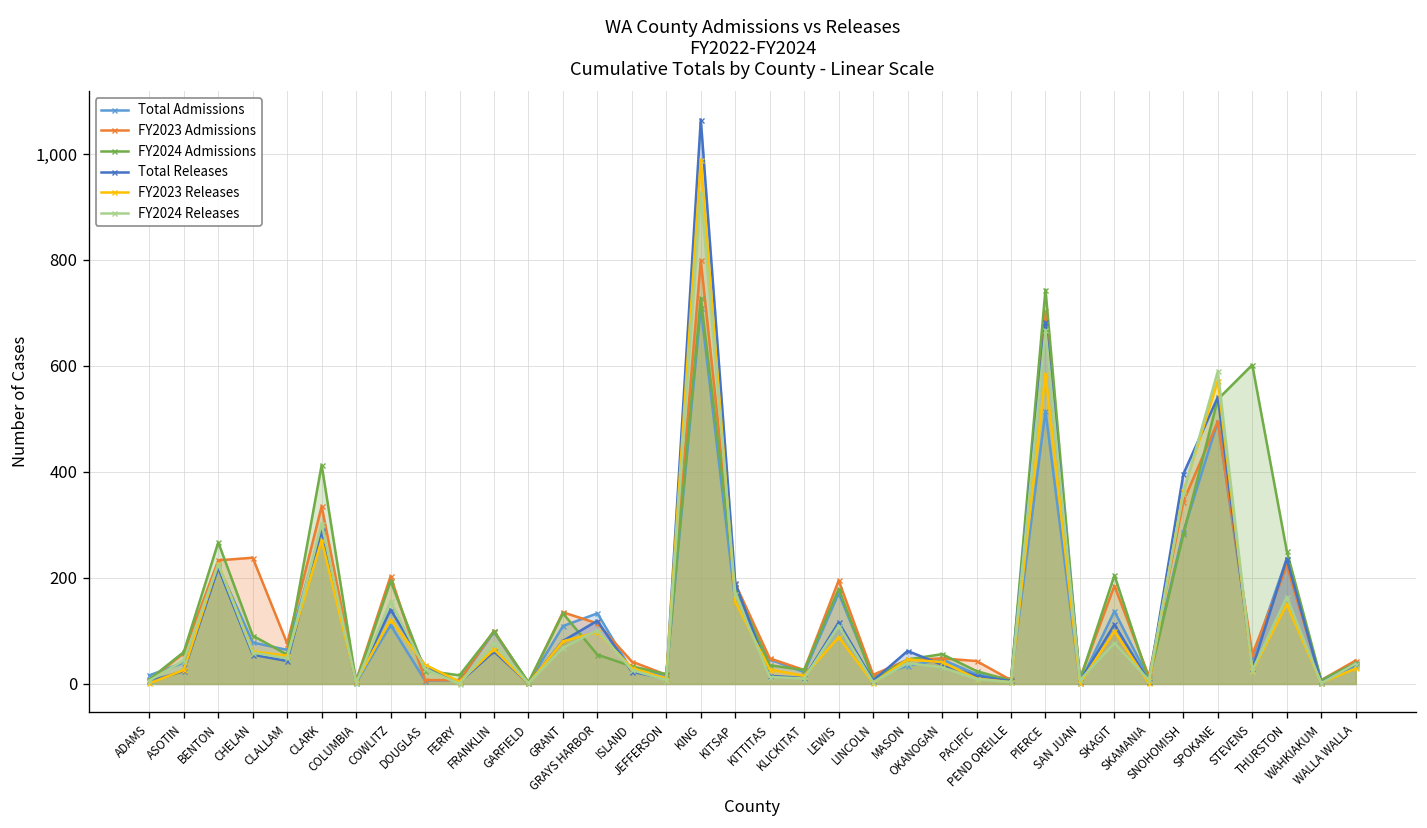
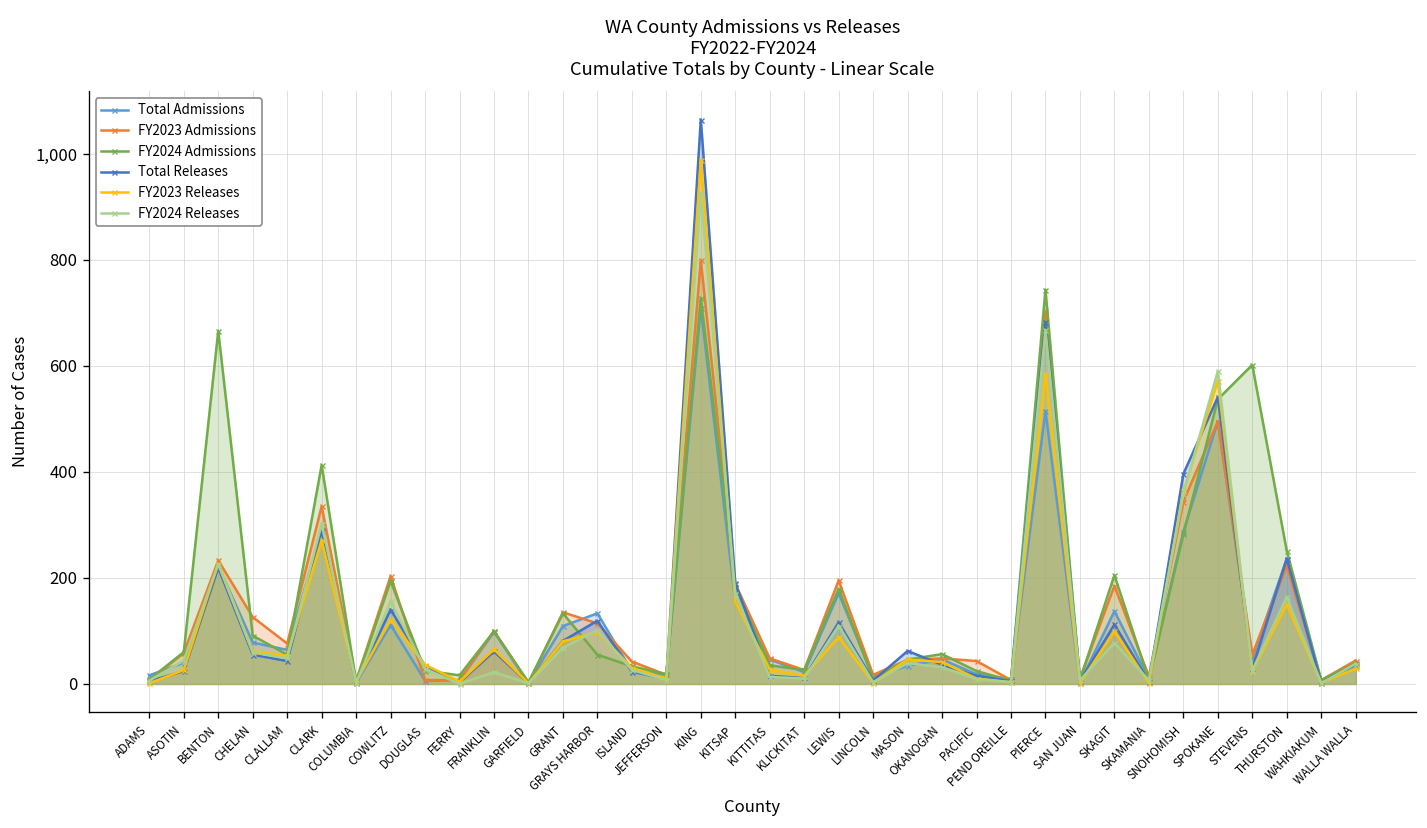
FY2024 Admissions, BENTON: 270 -> 670
FY2023 Admissions, CHELAN: 240 -> 130
FY2024 Releases, FRANKLIN: 80 -> 20
